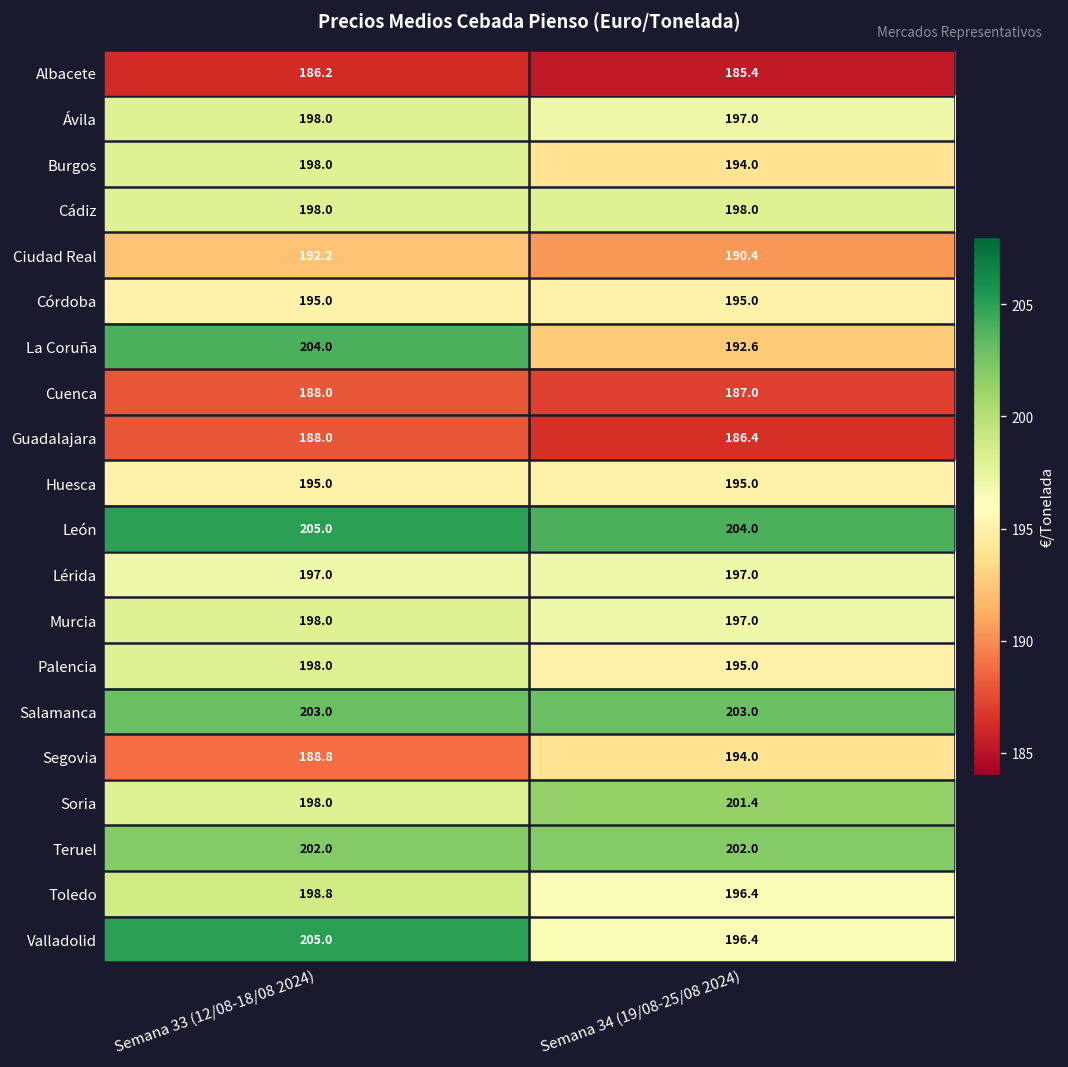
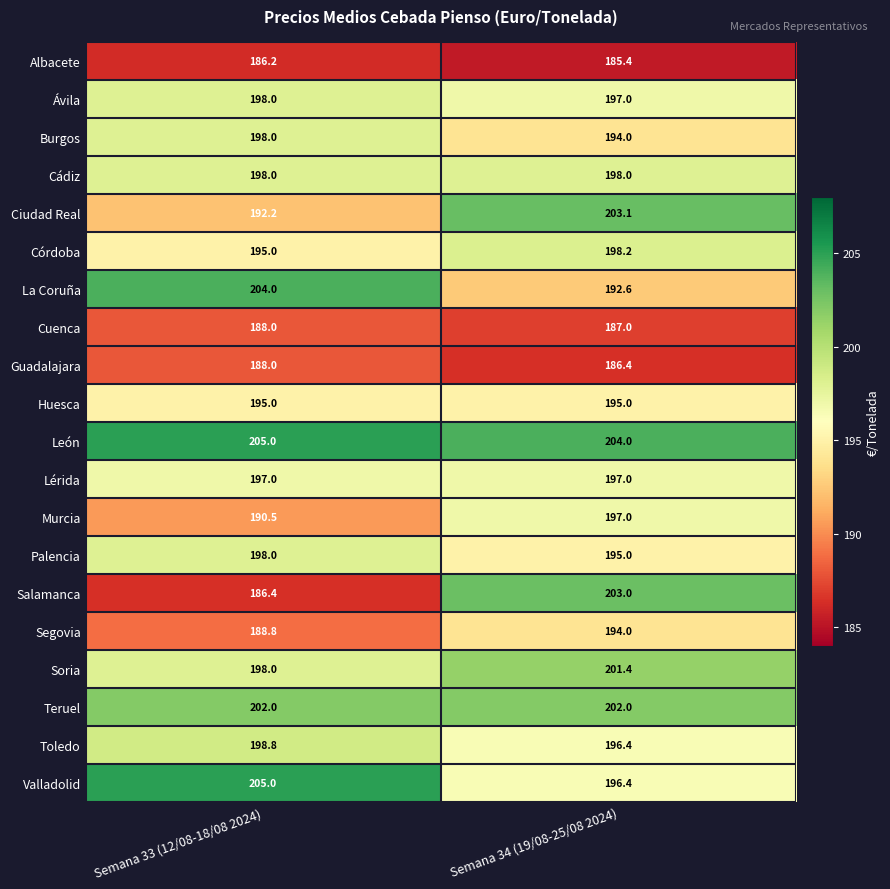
Ciudad Real, Semana 34 (19/08-25/08 2024): 190.4 -> 203.1
Córdoba, Semana 34 (19/08-25/08 2024): 195.0 -> 198.2
Murcia, Semana 33 (12/08-18/08 2024): 198.0 -> 190.5
Salamanca, Semana 33 (12/08-18/08 2024): 203.0 -> 186.4
